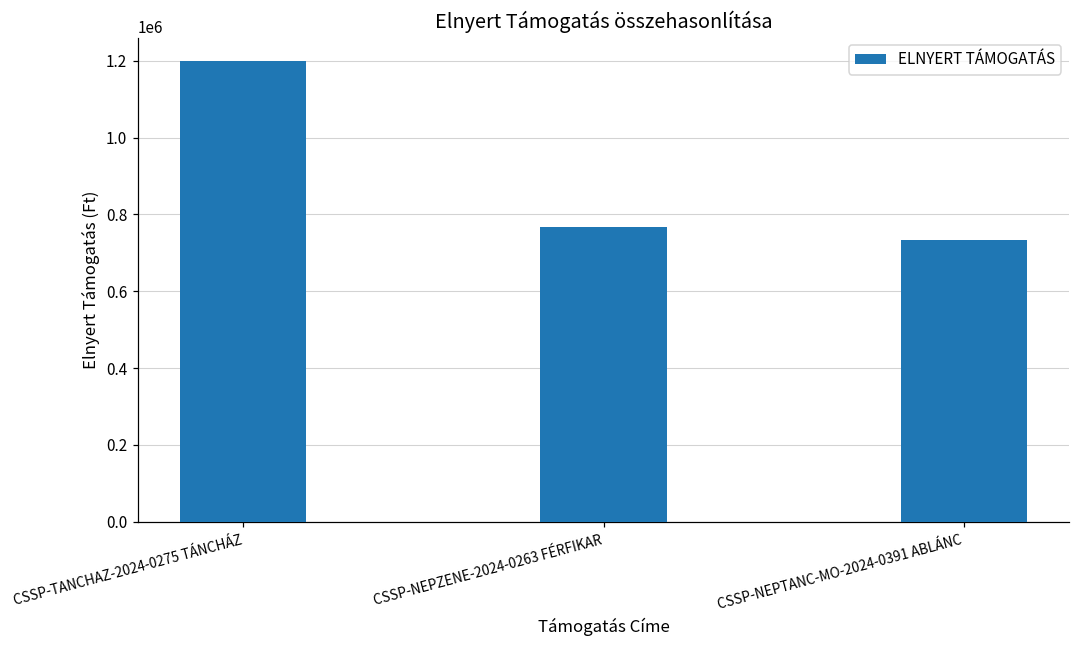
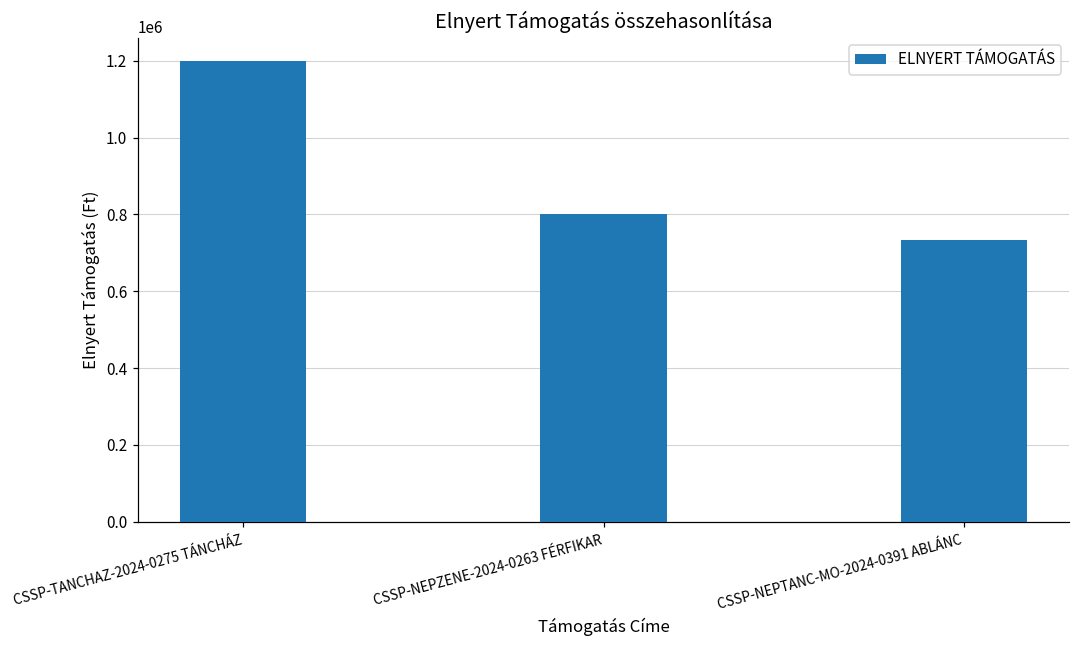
CSSP-NEPZENE-2024-0263 FÉRFIKAR: 770000 -> 800000
